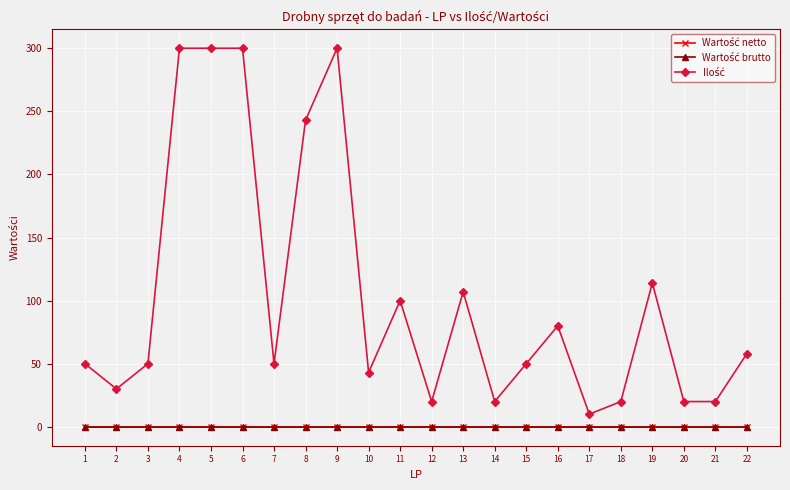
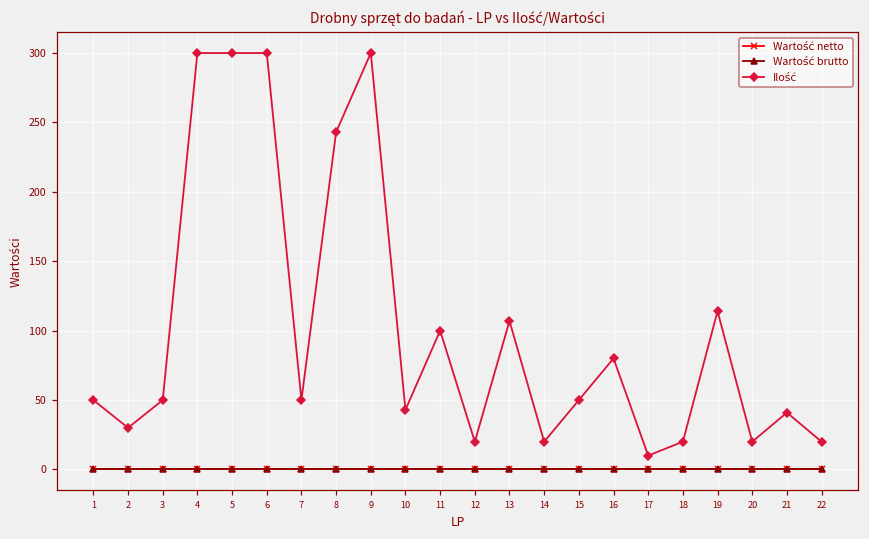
Ilość, 21: 20 -> 41
Ilość, 22: 58 -> 20
